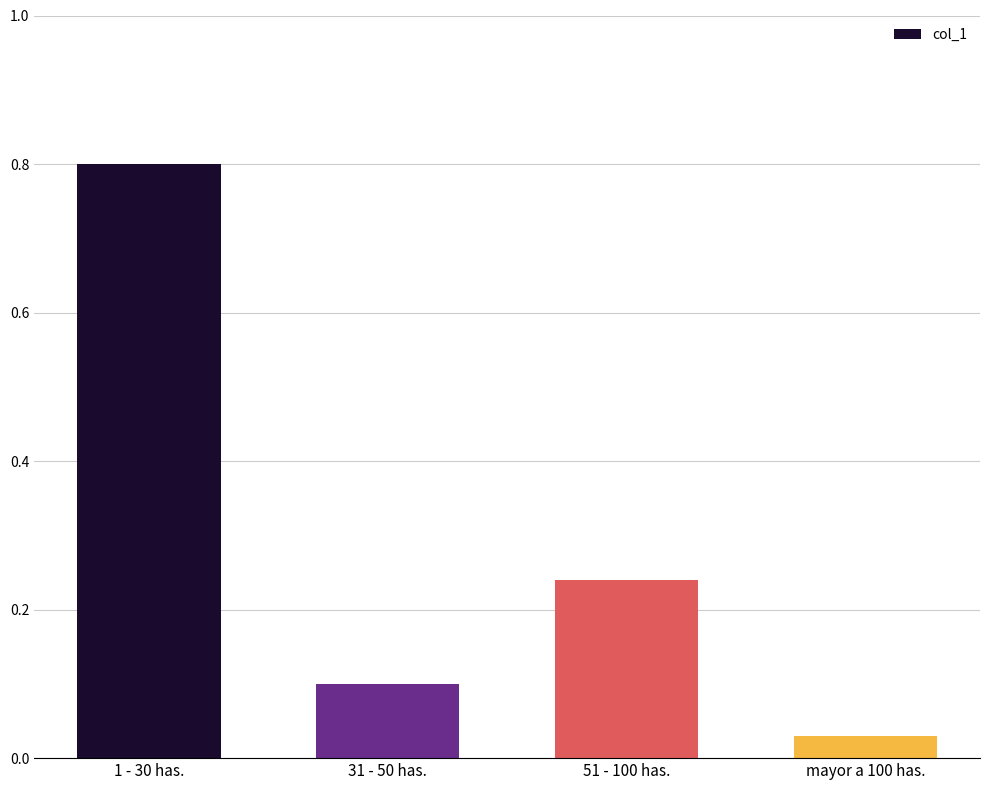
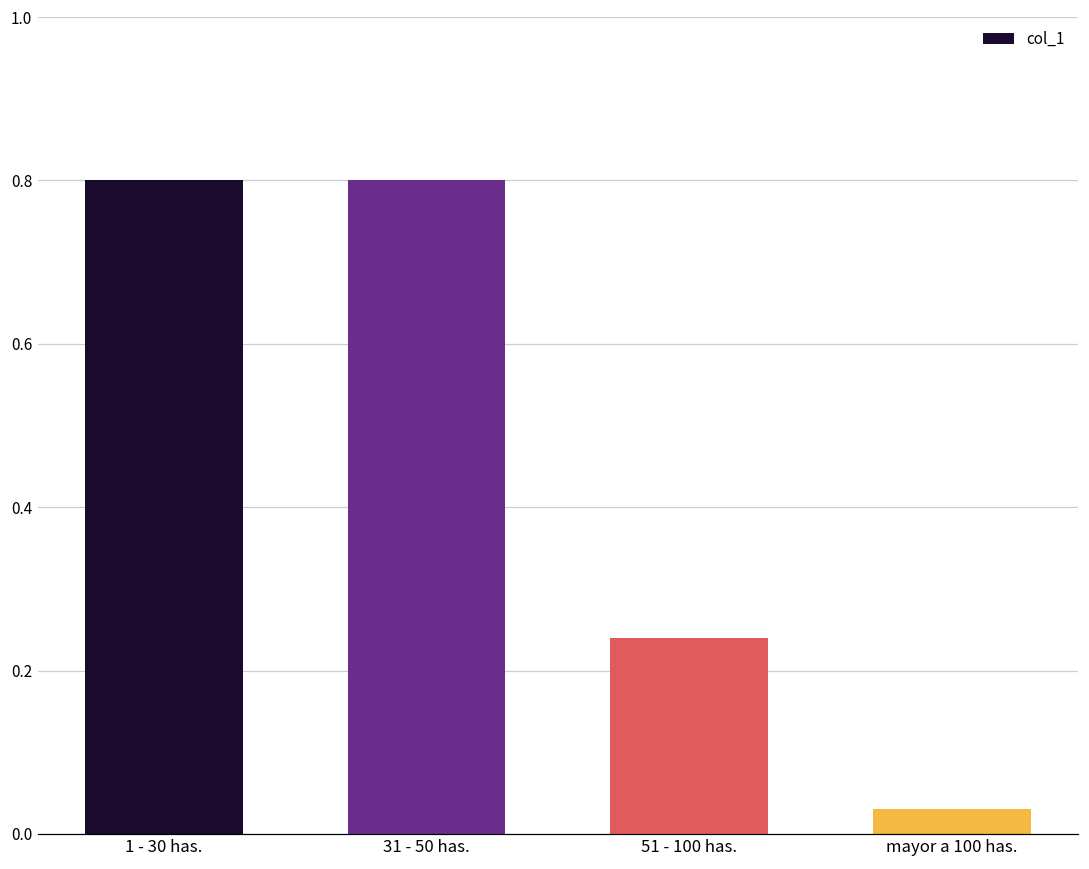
31 - 50 has.: 0.1 -> 0.8
